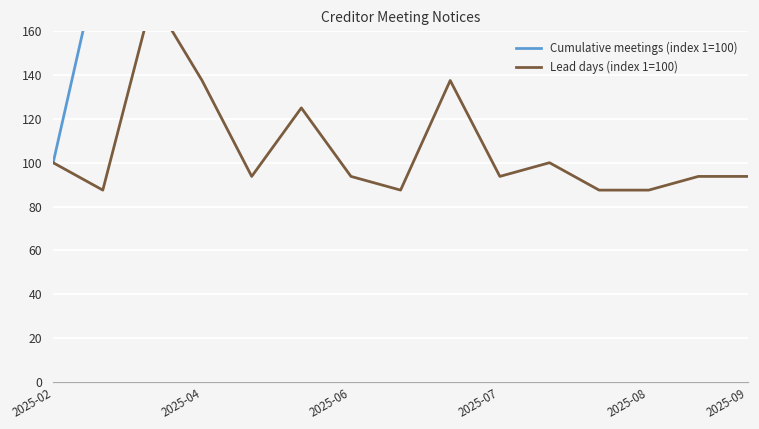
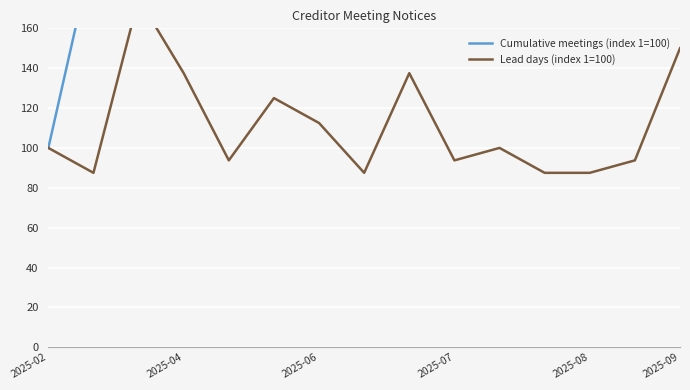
Lead days (index 1=100), 2025-06: 94 -> 113
Lead days (index 1=100), 2025-09: 94 -> 150
